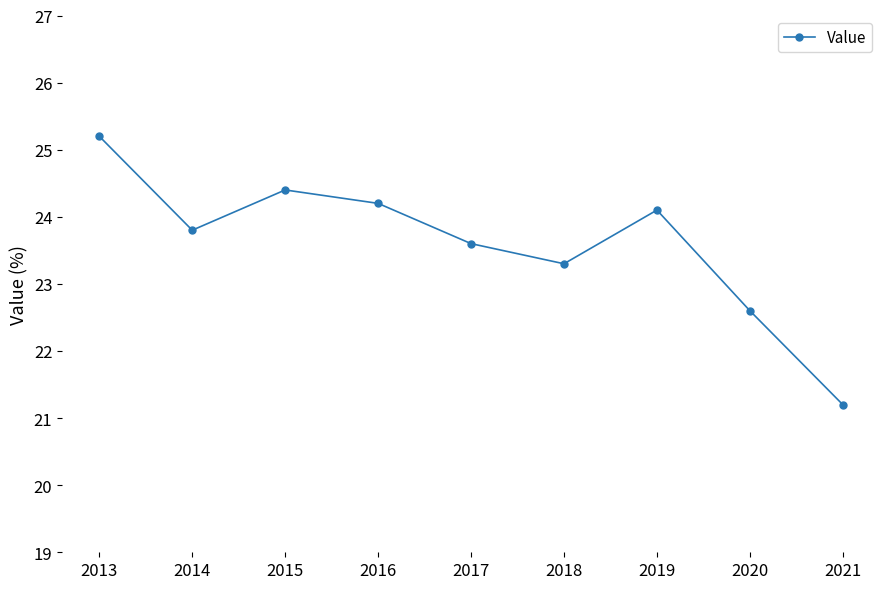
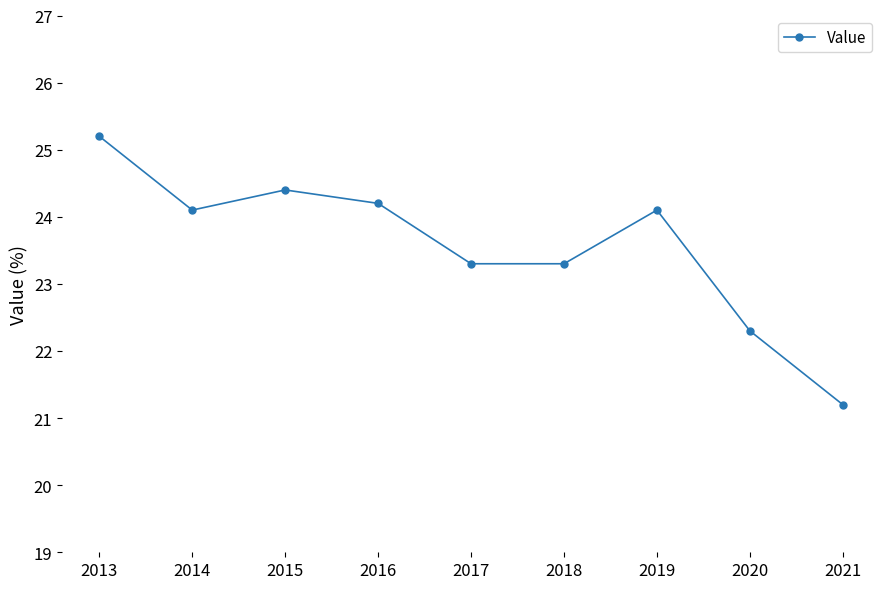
2014: 23.8 -> 24.1
2017: 23.6 -> 23.3
2020: 22.6 -> 22.3
